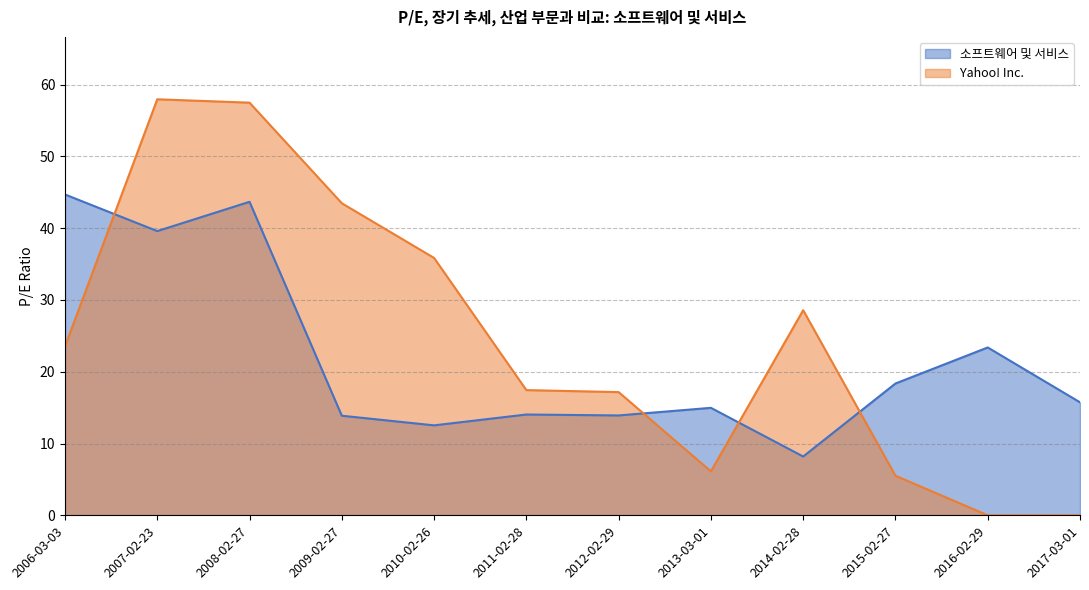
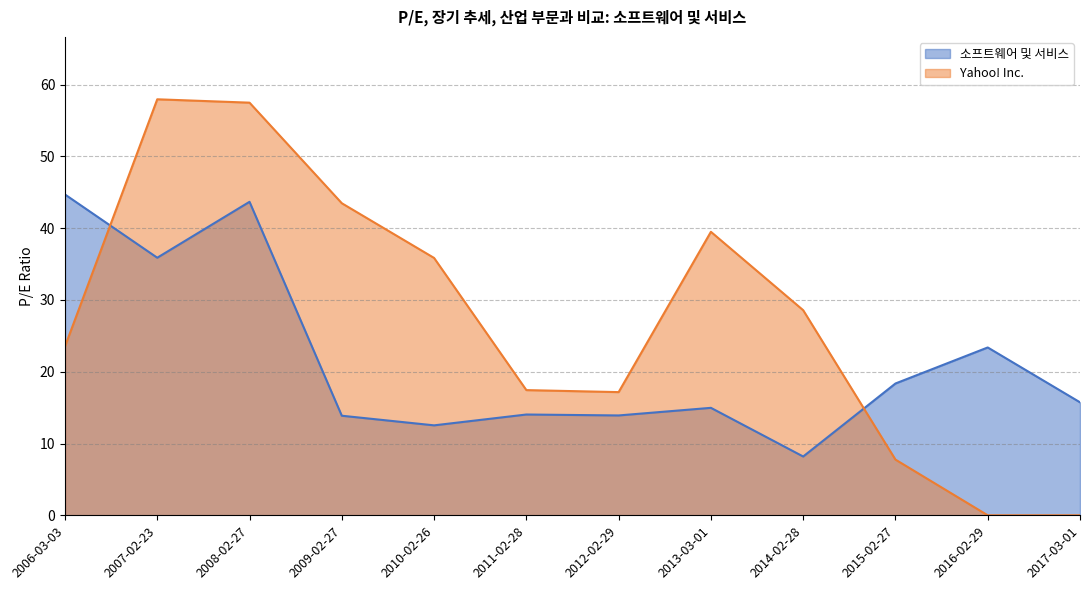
소프트웨어 및 서비스, 2007-02-23: 40 -> 36
Yahoo! Inc., 2013-03-01: 6 -> 39
Yahoo! Inc., 2015-02-27: 6 -> 8
